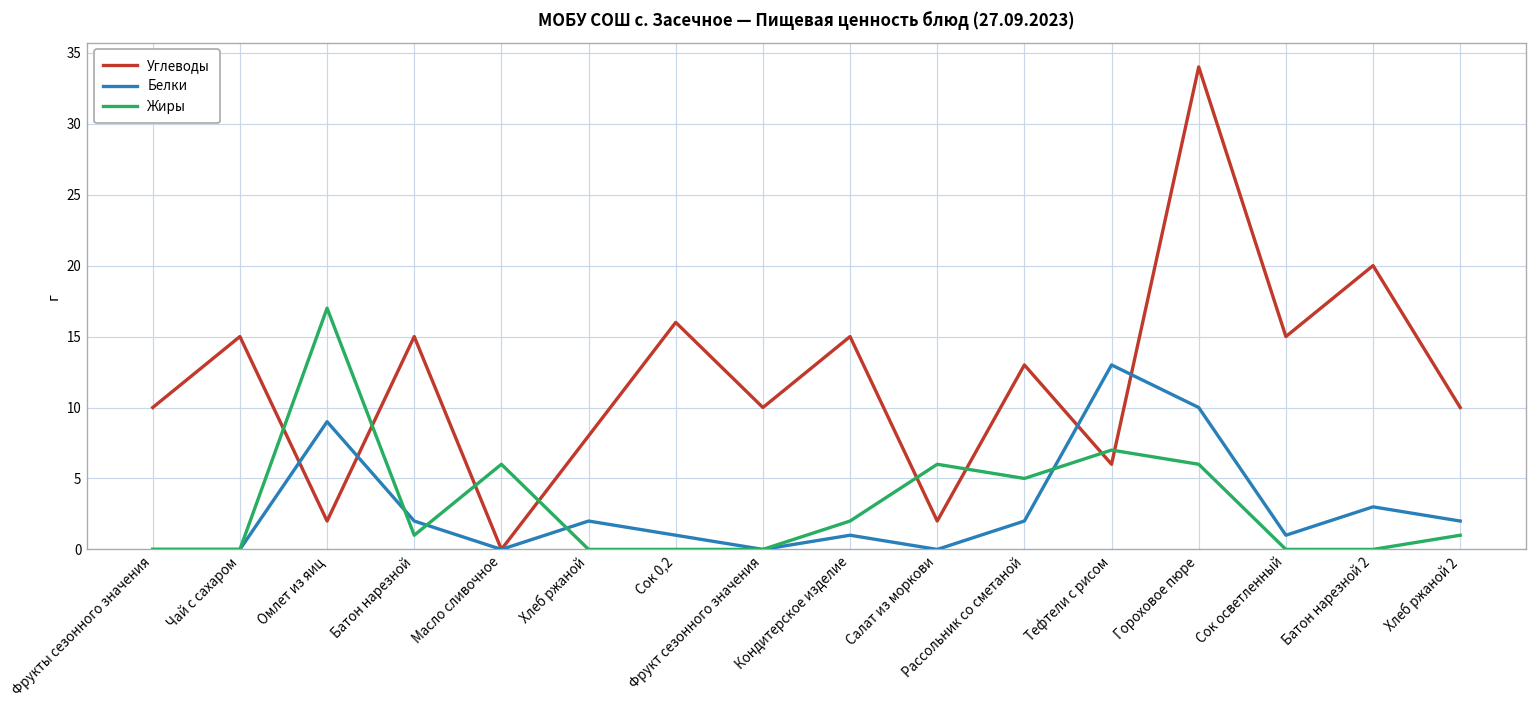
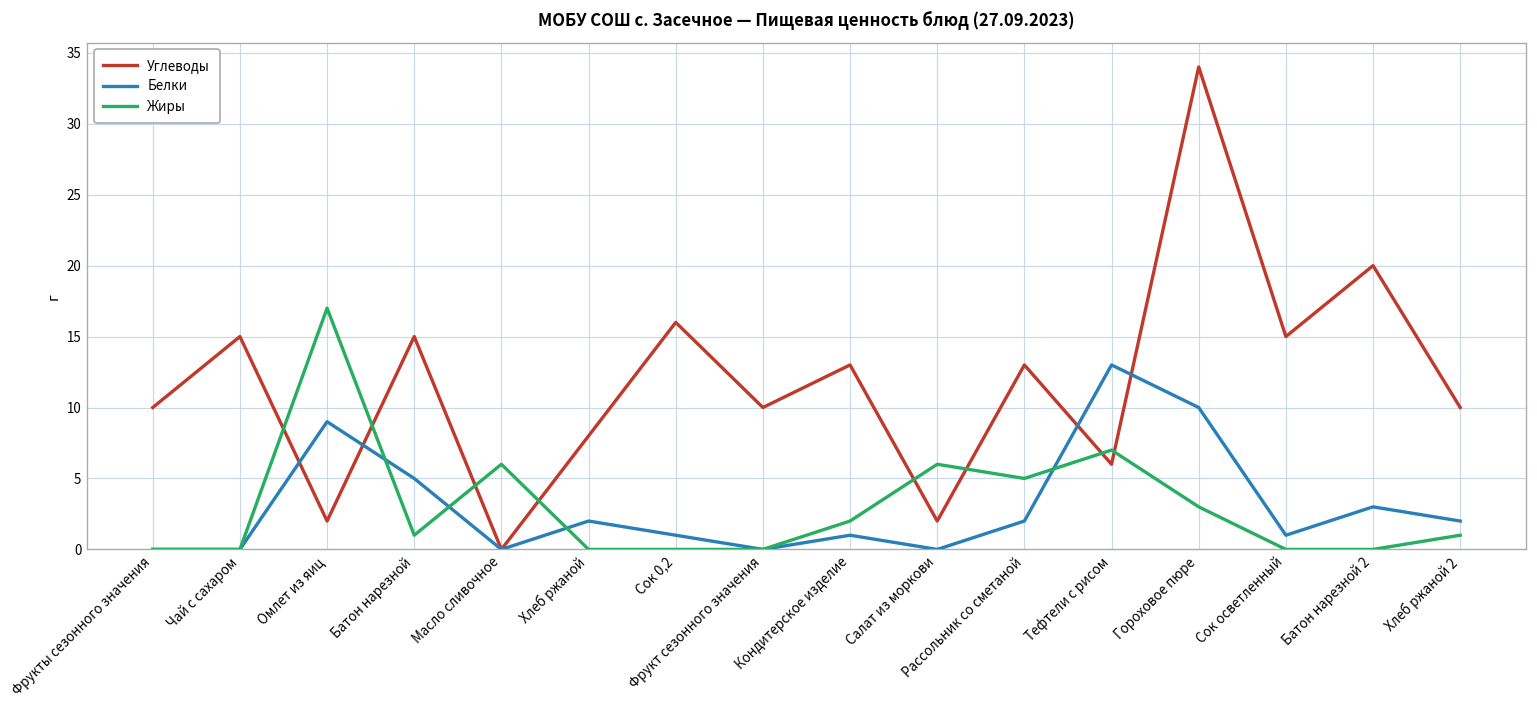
Белки, Батон нарезной: 2 -> 5
Углеводы, Кондитерское изделие: 15 -> 13
Жиры, Гороховое пюре: 6 -> 3
